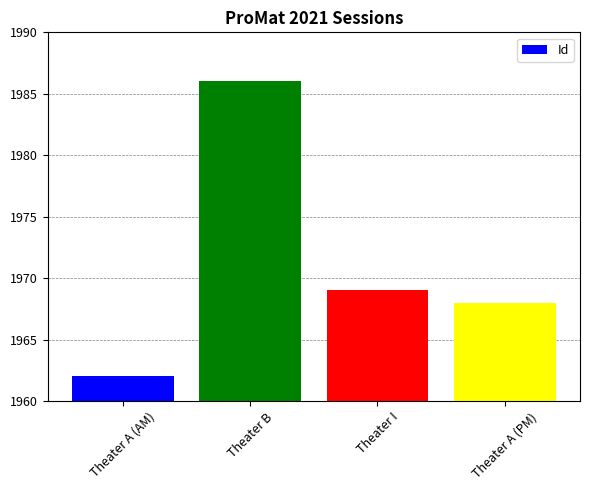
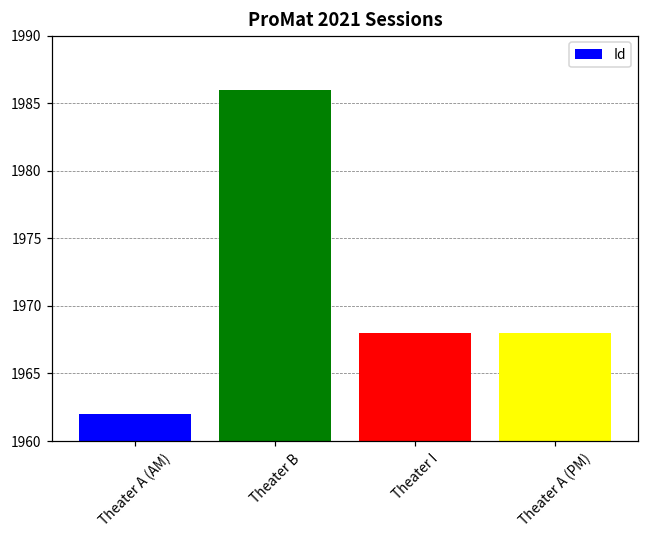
Theater I: 1969 -> 1968
